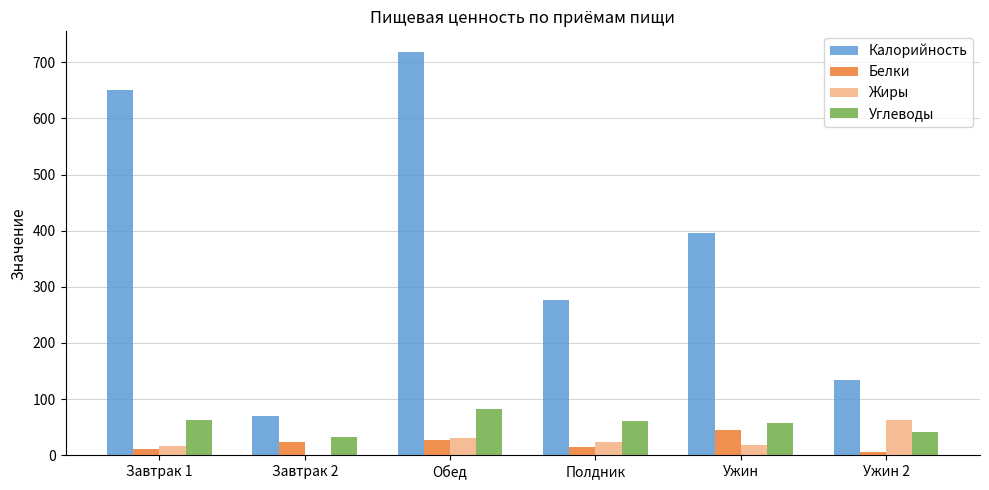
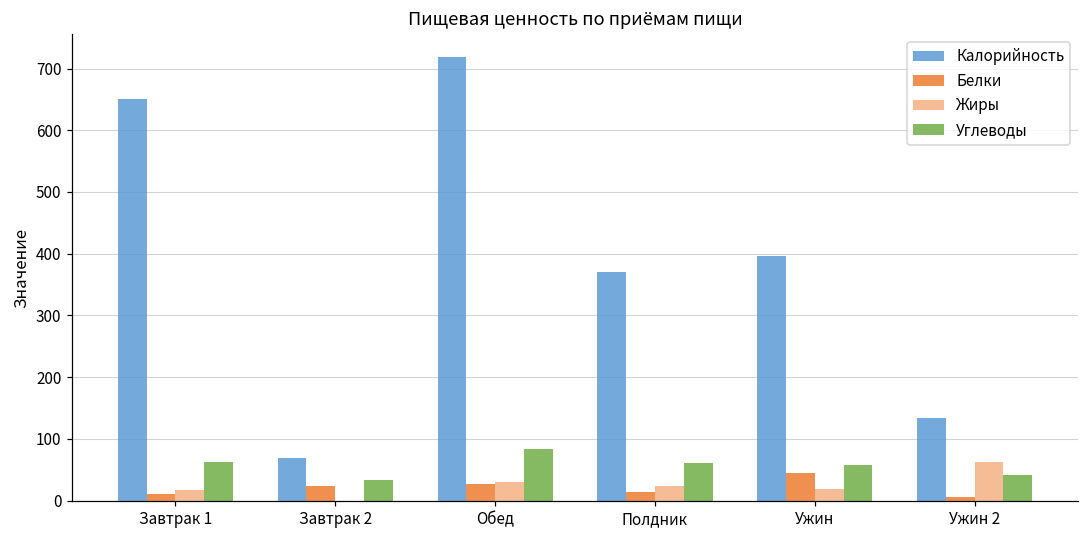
Калорийность, Полдник: 280 -> 370
